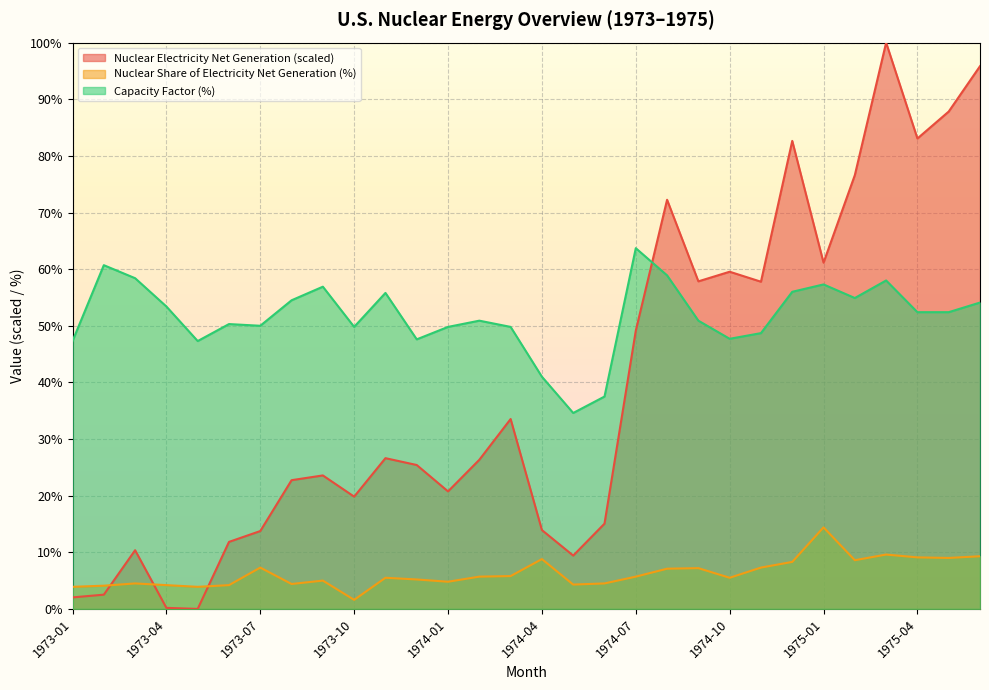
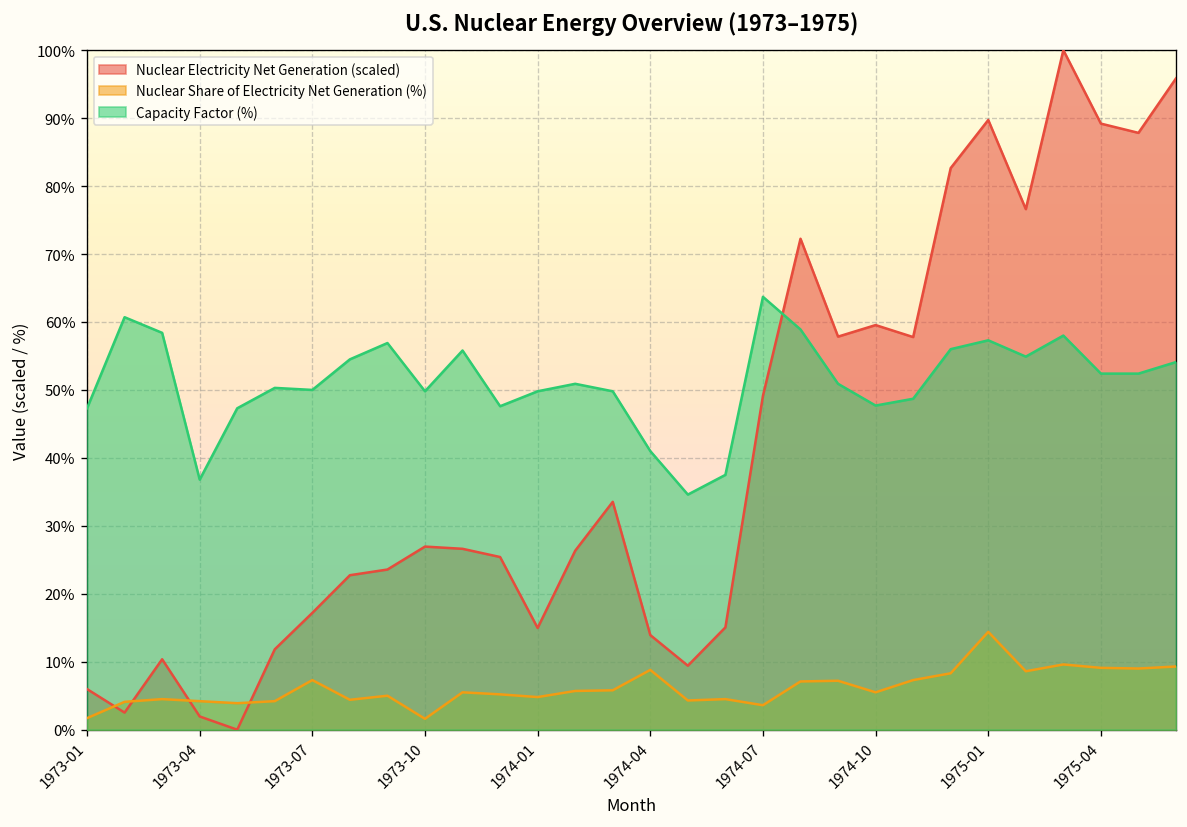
Nuclear Electricity Net Generation (scaled), 1973-01: 2% -> 6%
Nuclear Share of Electricity Net Generation (%), 1973-01: 4% -> 2%
Nuclear Electricity Net Generation (scaled), 1973-04: 0% -> 2%
Capacity Factor (%), 1973-04: 53% -> 37%
Nuclear Electricity Net Generation (scaled), 1973-07: 14% -> 17%
Nuclear Electricity Net Generation (scaled), 1973-10: 20% -> 27%
Nuclear Electricity Net Generation (scaled), 1974-01: 21% -> 15%
Nuclear Share of Electricity Net Generation (%), 1974-07: 6% -> 4%
Nuclear Electricity Net Generation (scaled), 1975-01: 61% -> 90%
Nuclear Electricity Net Generation (scaled), 1975-04: 83% -> 89%
